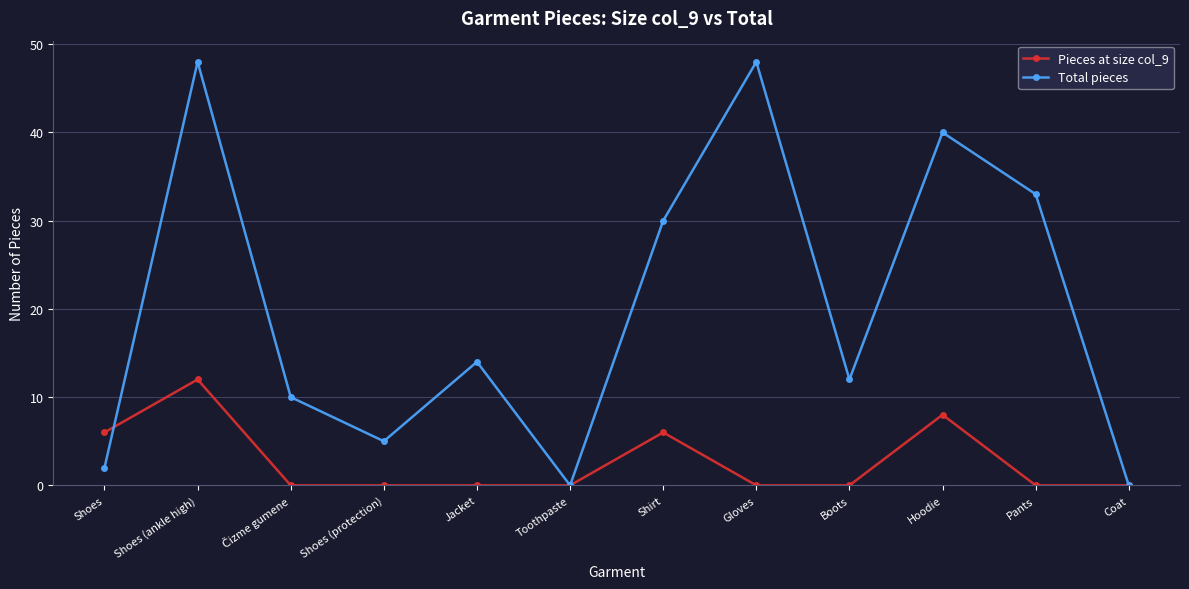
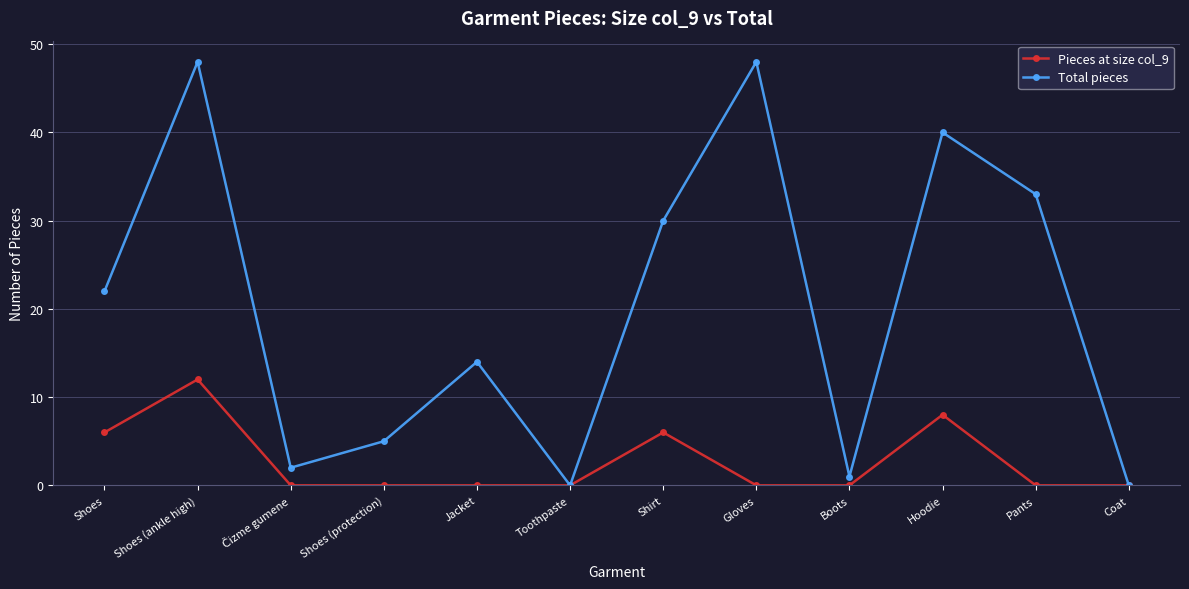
Total pieces, Shoes: 2 -> 22
Total pieces, Čizme gumene: 10 -> 2
Total pieces, Boots: 12 -> 1
